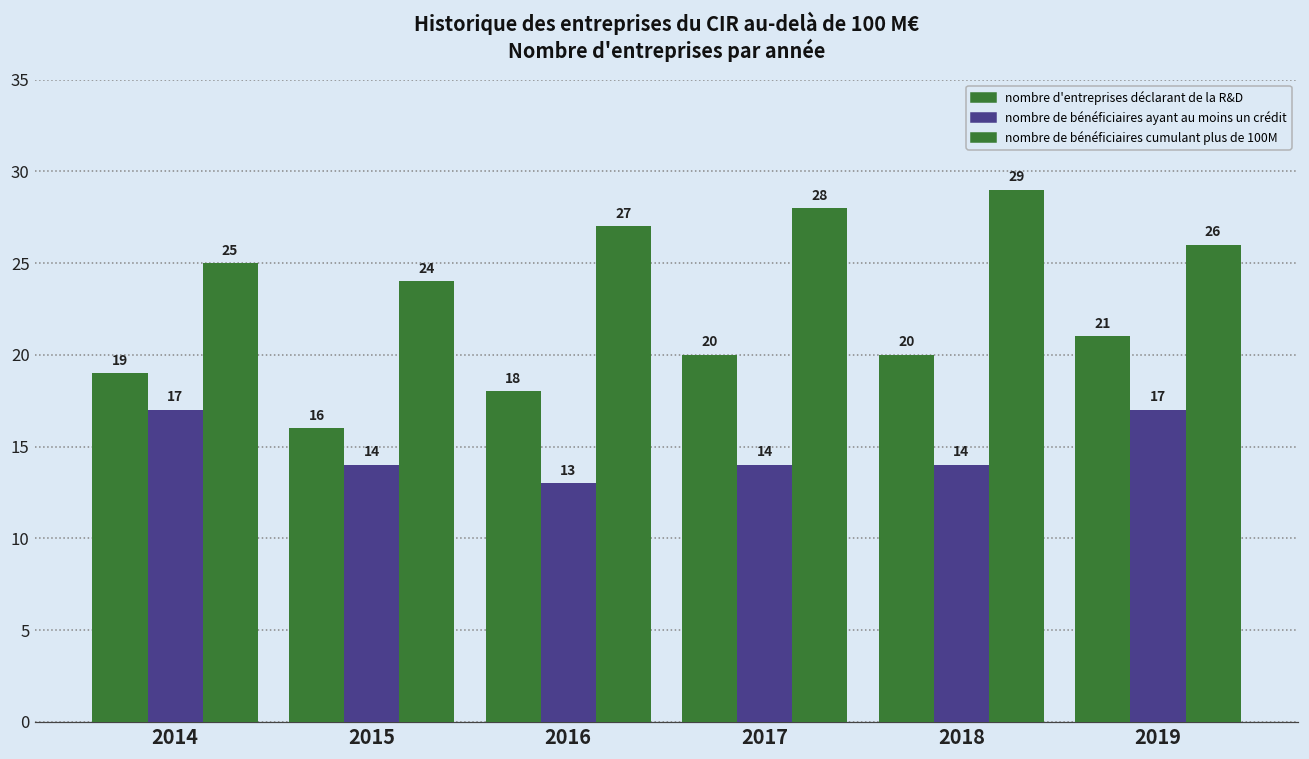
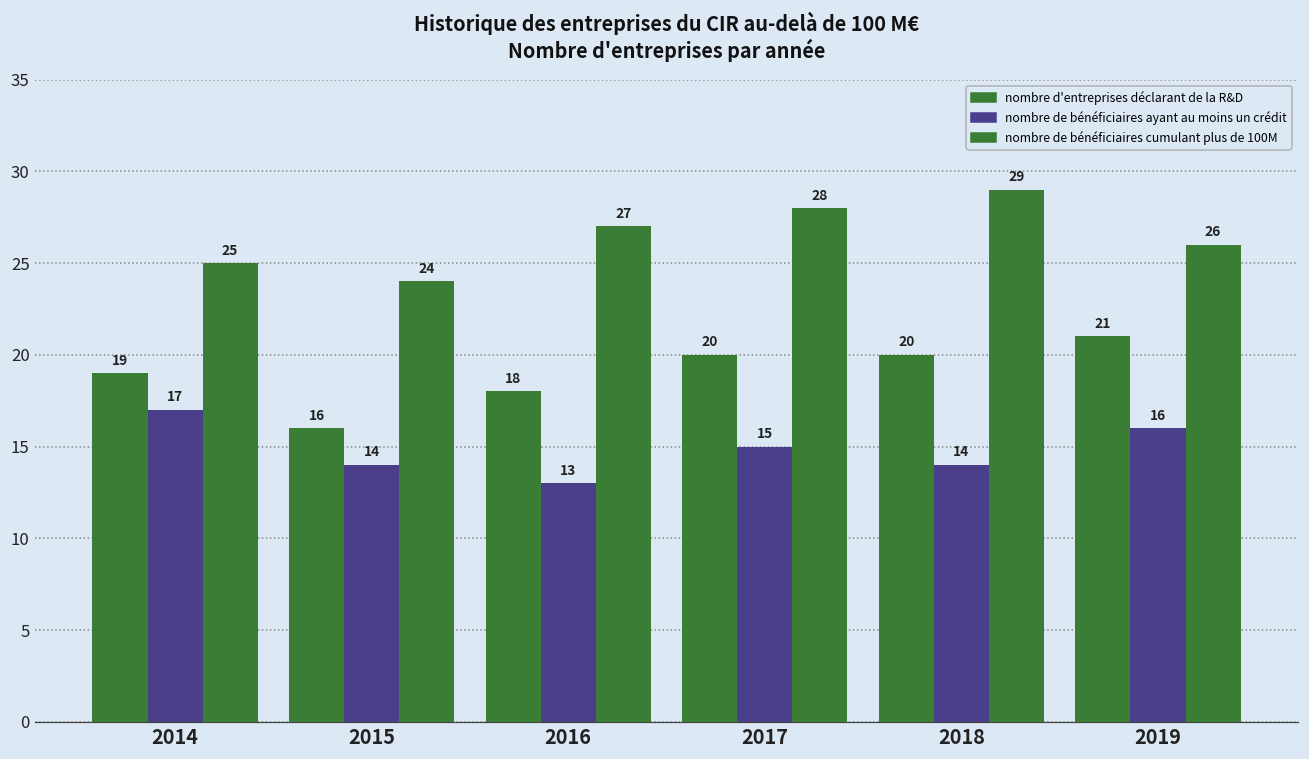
nombre de bénéficiaires ayant au moins un crédit, 2017: 14 -> 15
nombre de bénéficiaires ayant au moins un crédit, 2019: 17 -> 16
